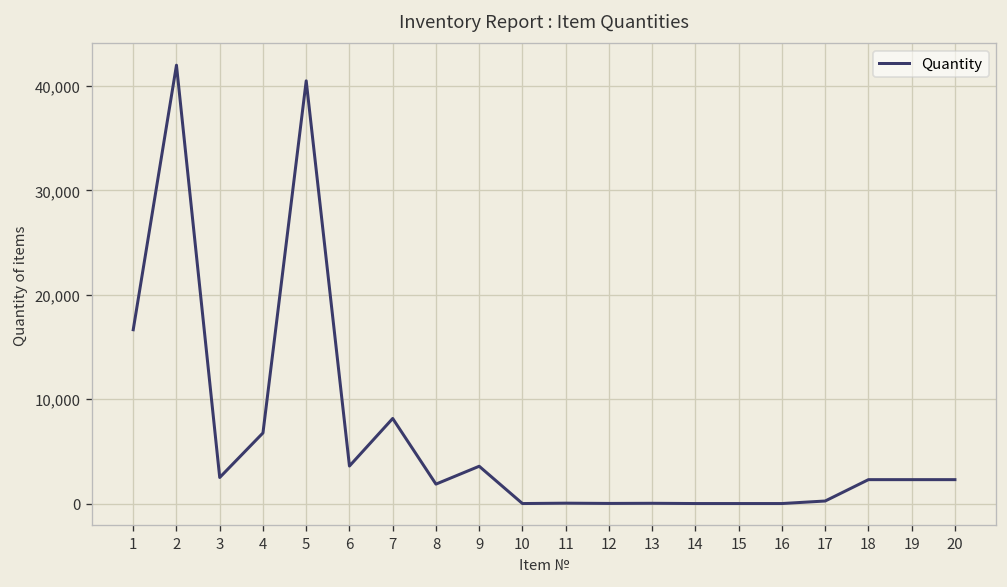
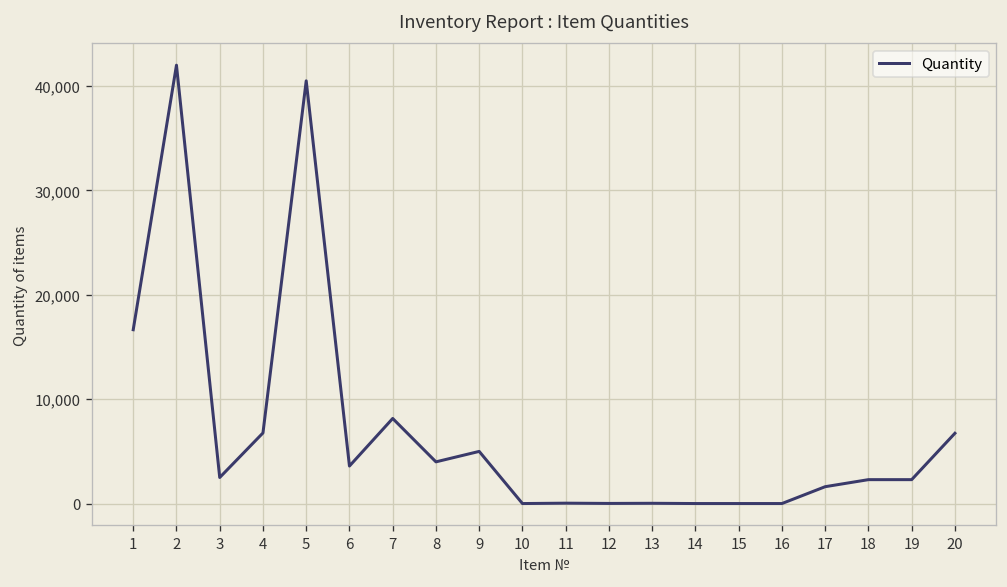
8: 2,000 -> 4,000
9: 4,000 -> 5,000
17: 0 -> 2,000
20: 2,000 -> 7,000
